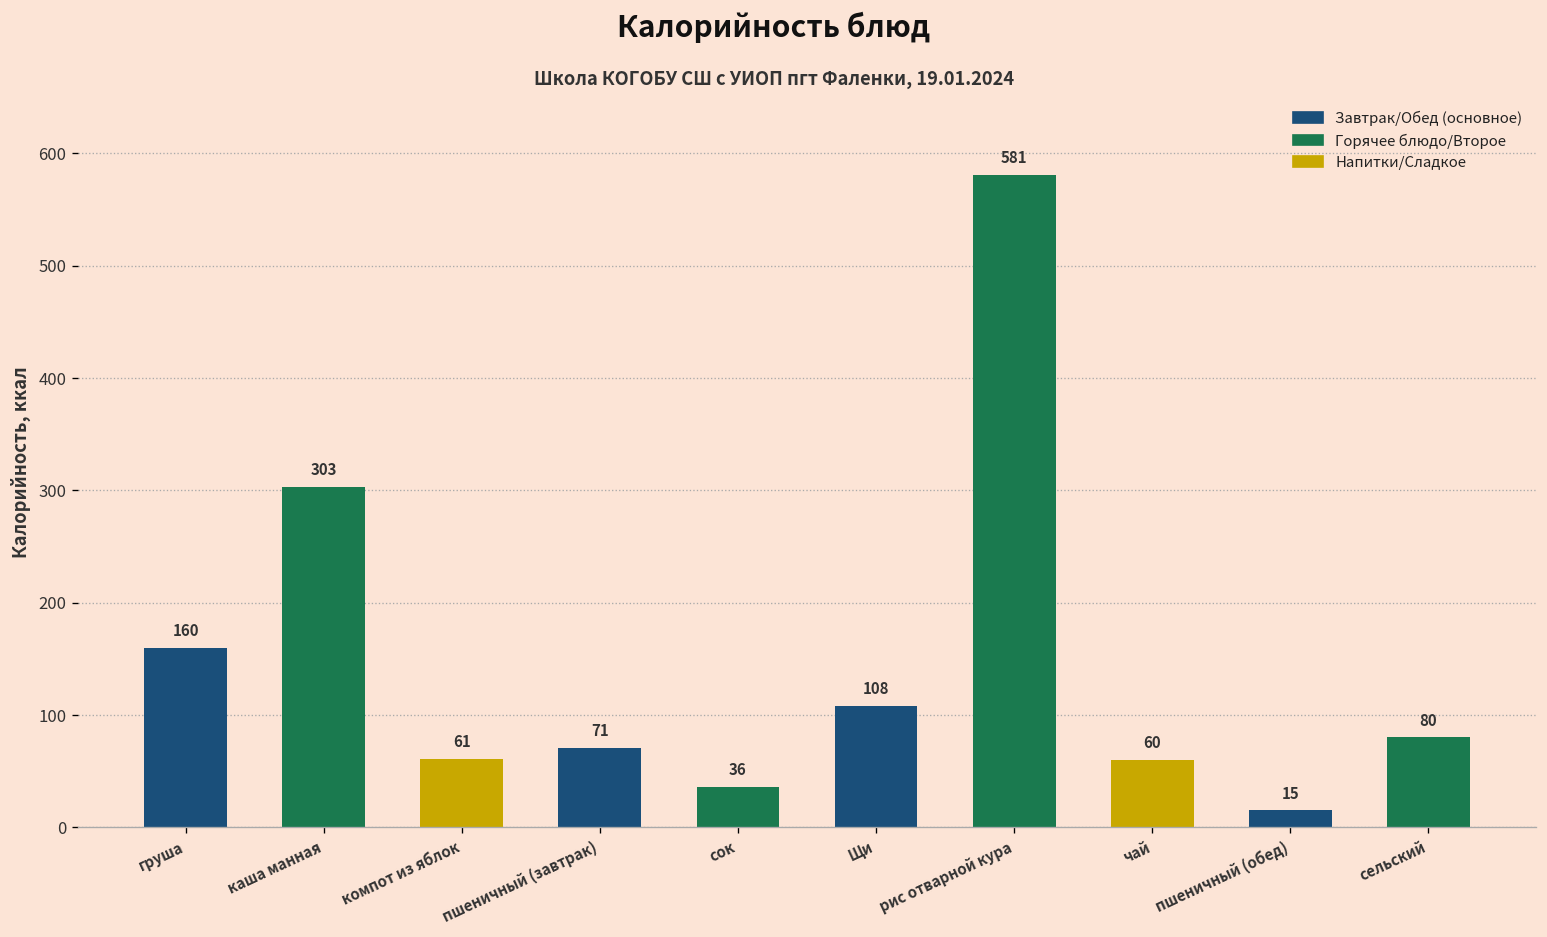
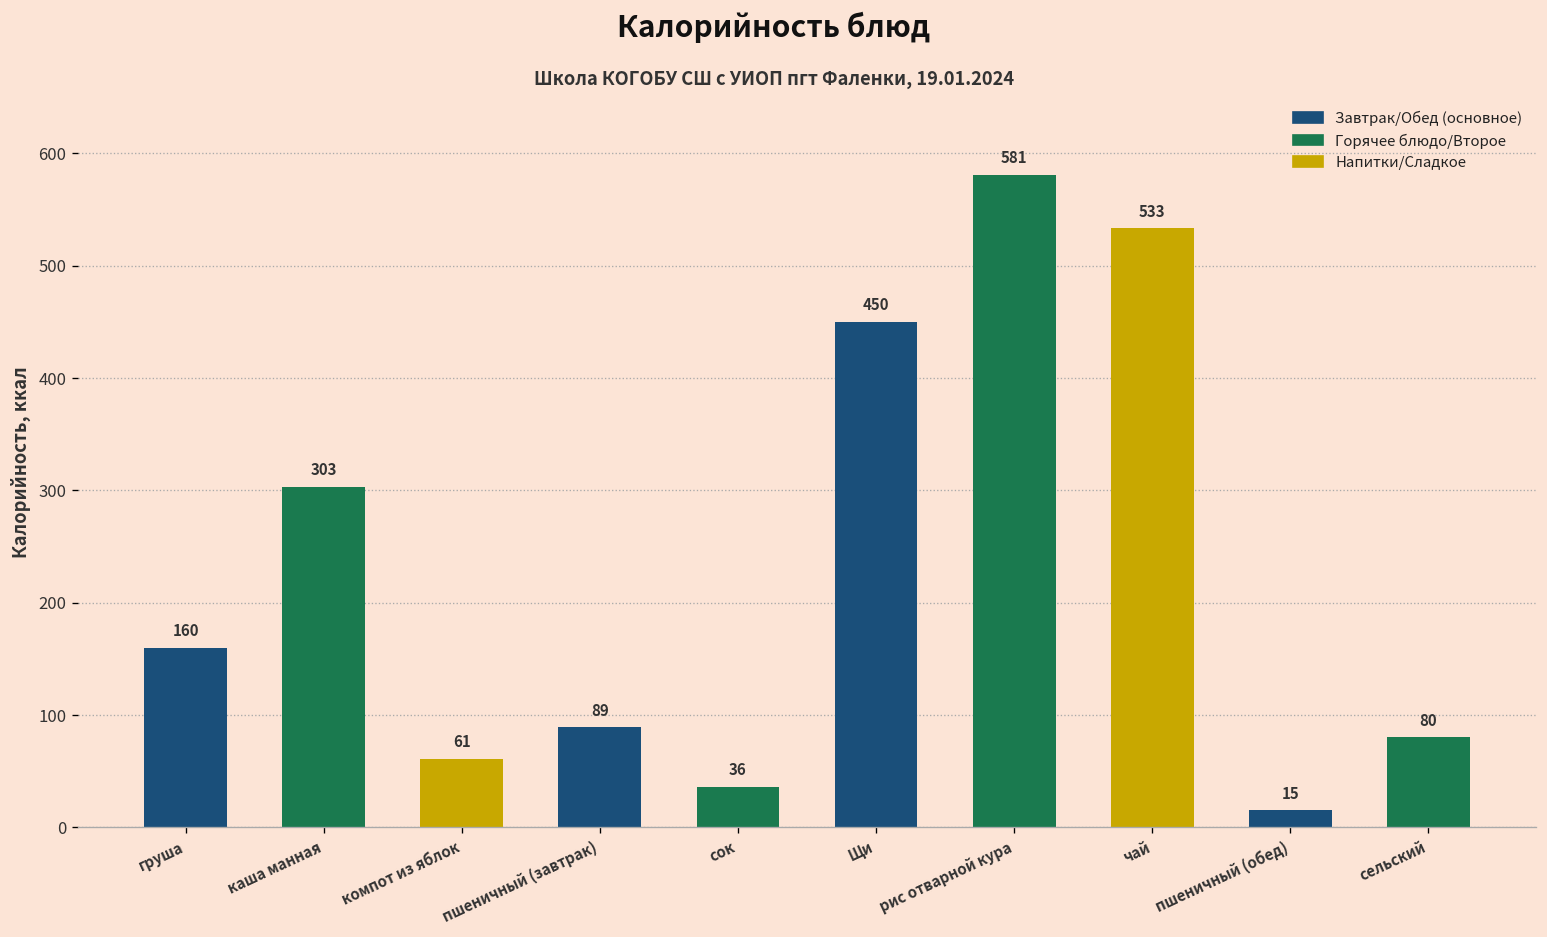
пшеничный (завтрак): 71 -> 89
Щи: 108 -> 450
чай: 60 -> 533
